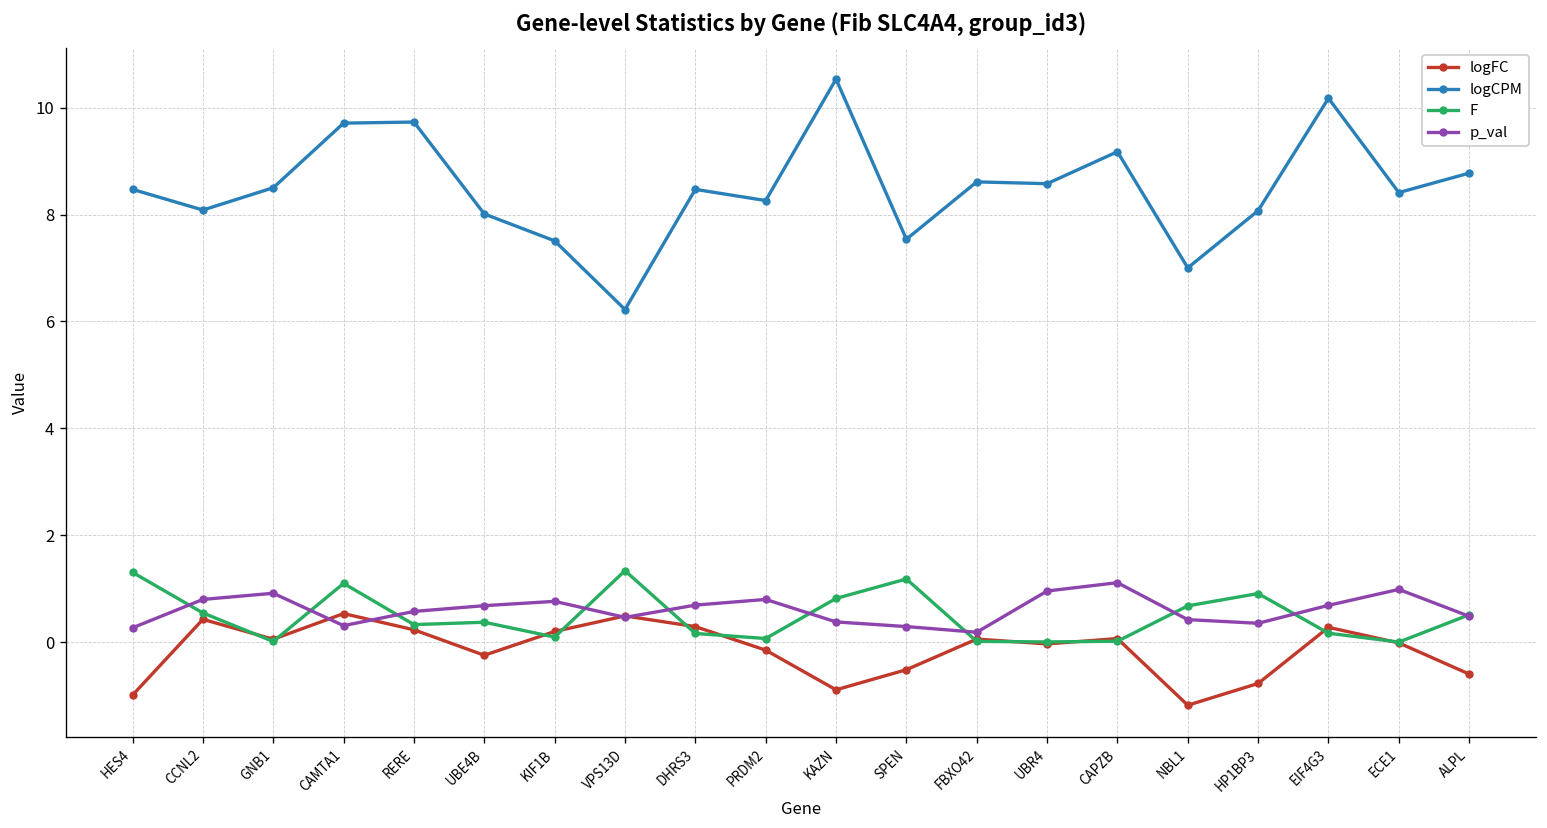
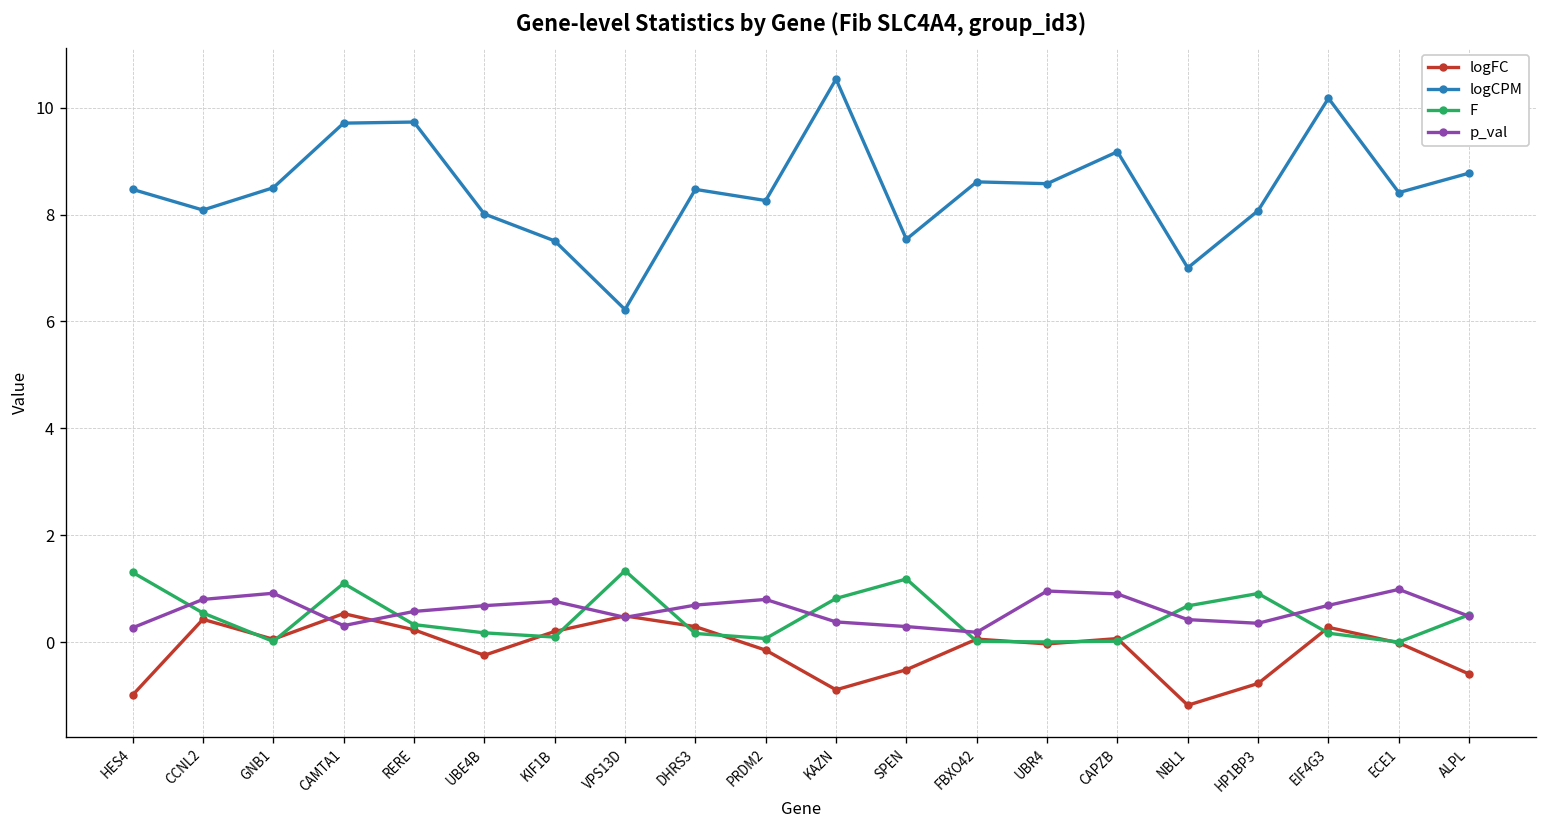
F, UBE4B: 0.4 -> 0.2
p_val, CAPZB: 1.1 -> 0.9
